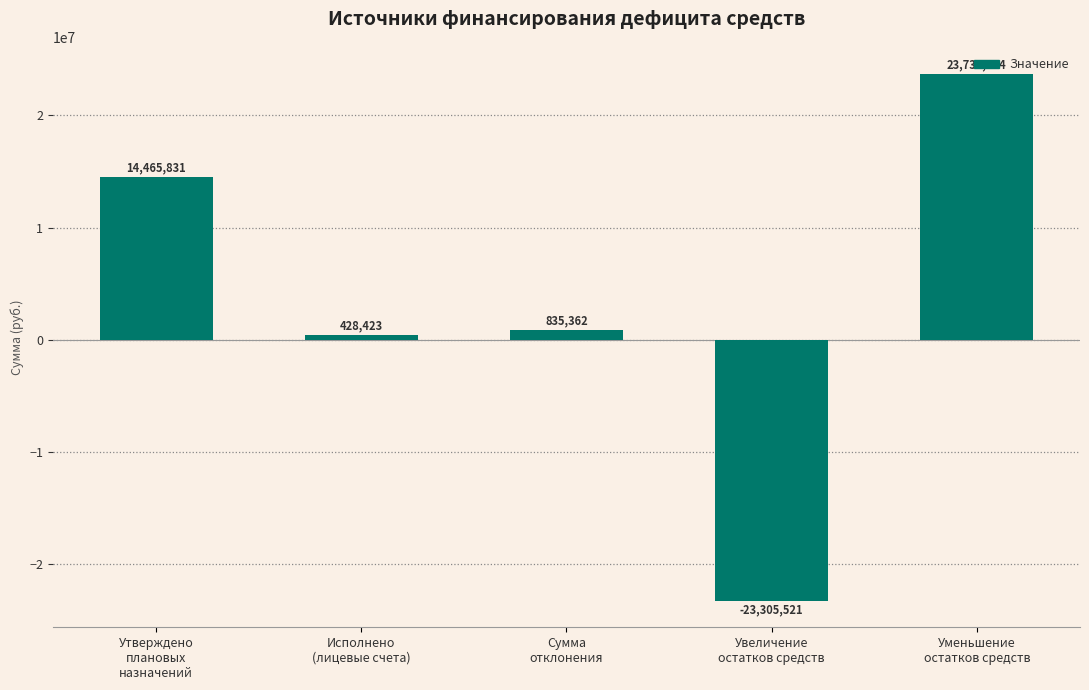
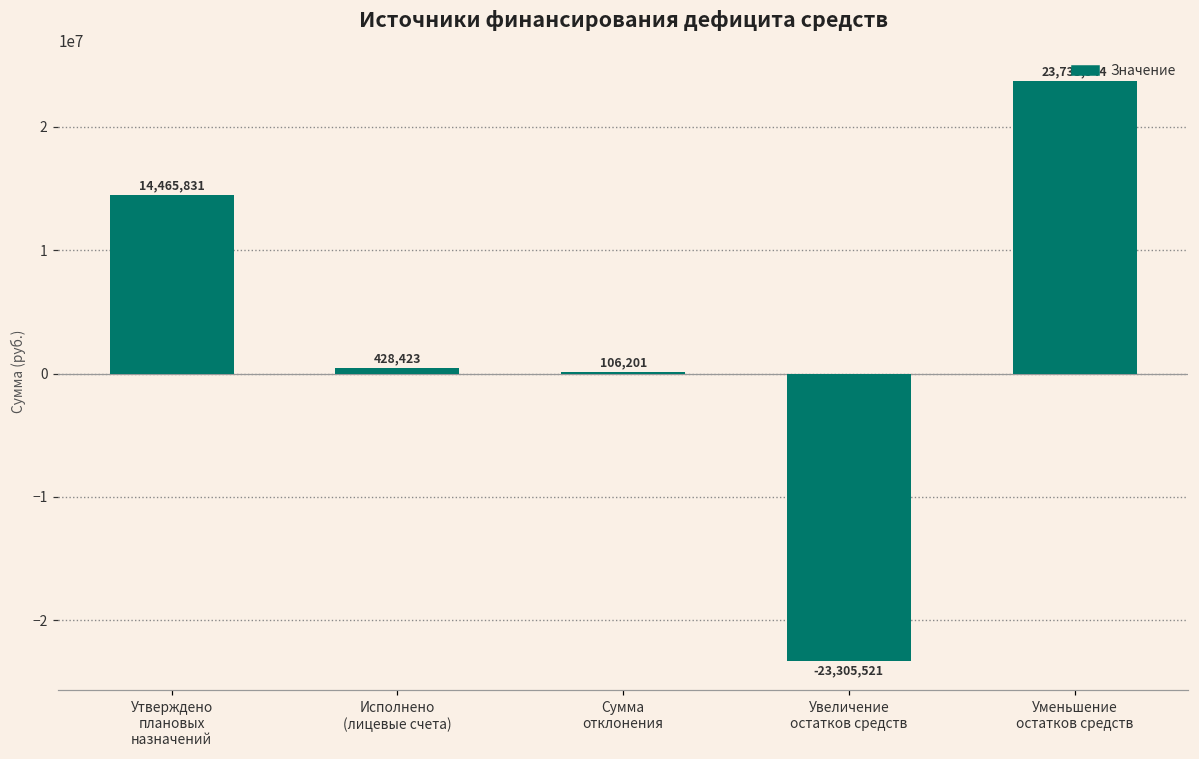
Сумма отклонения: 835,362 -> 106,201
